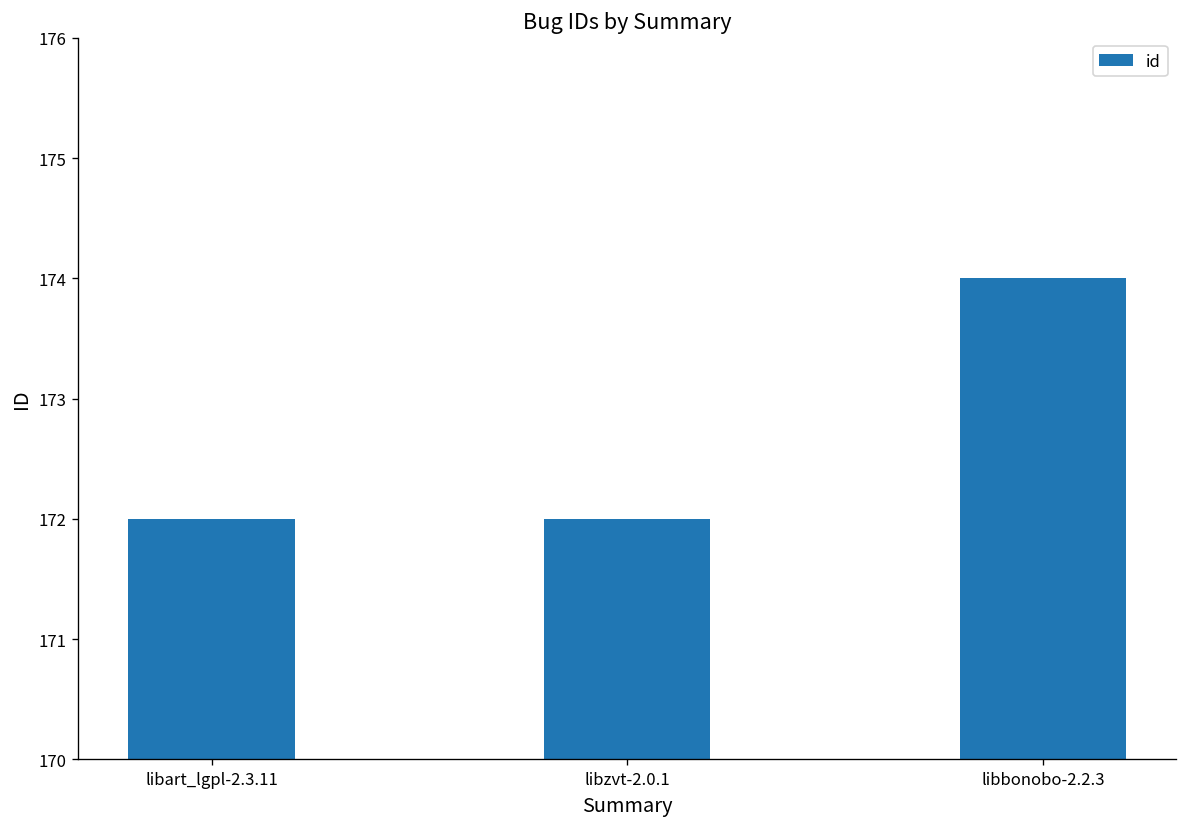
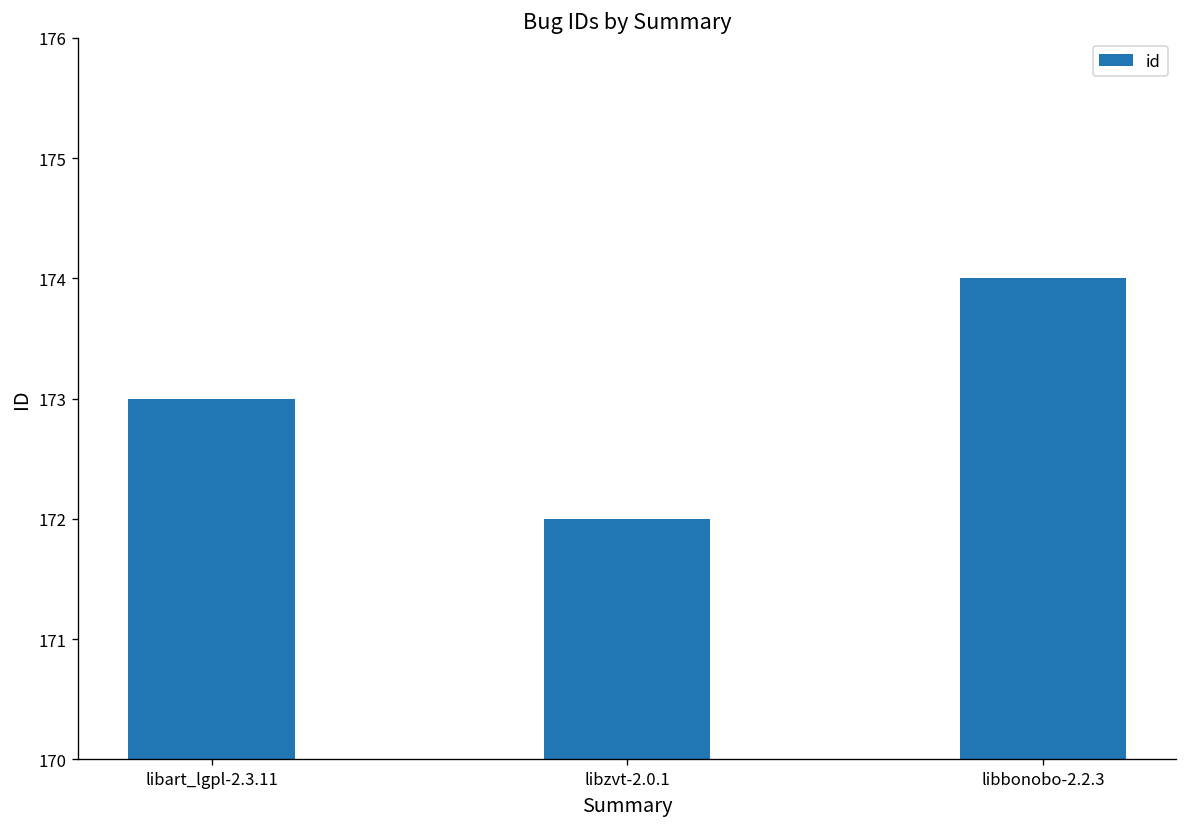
libart_lgpl-2.3.11: 172 -> 173
